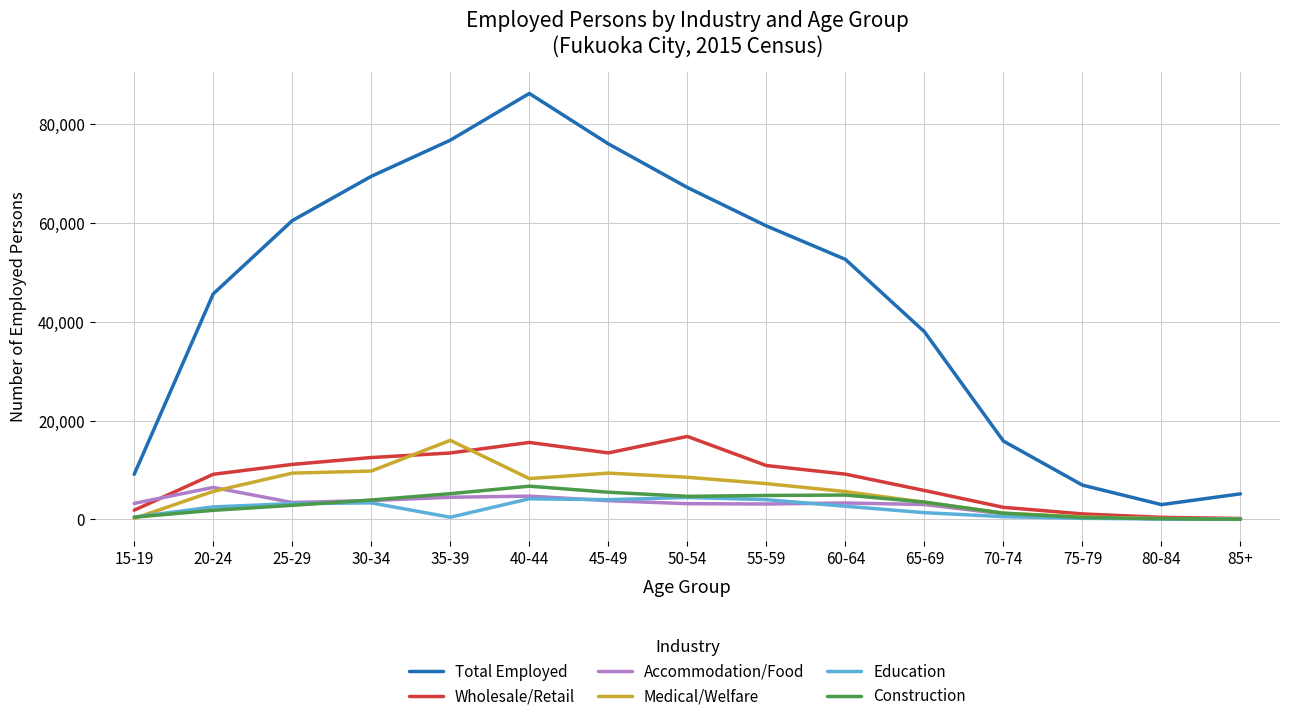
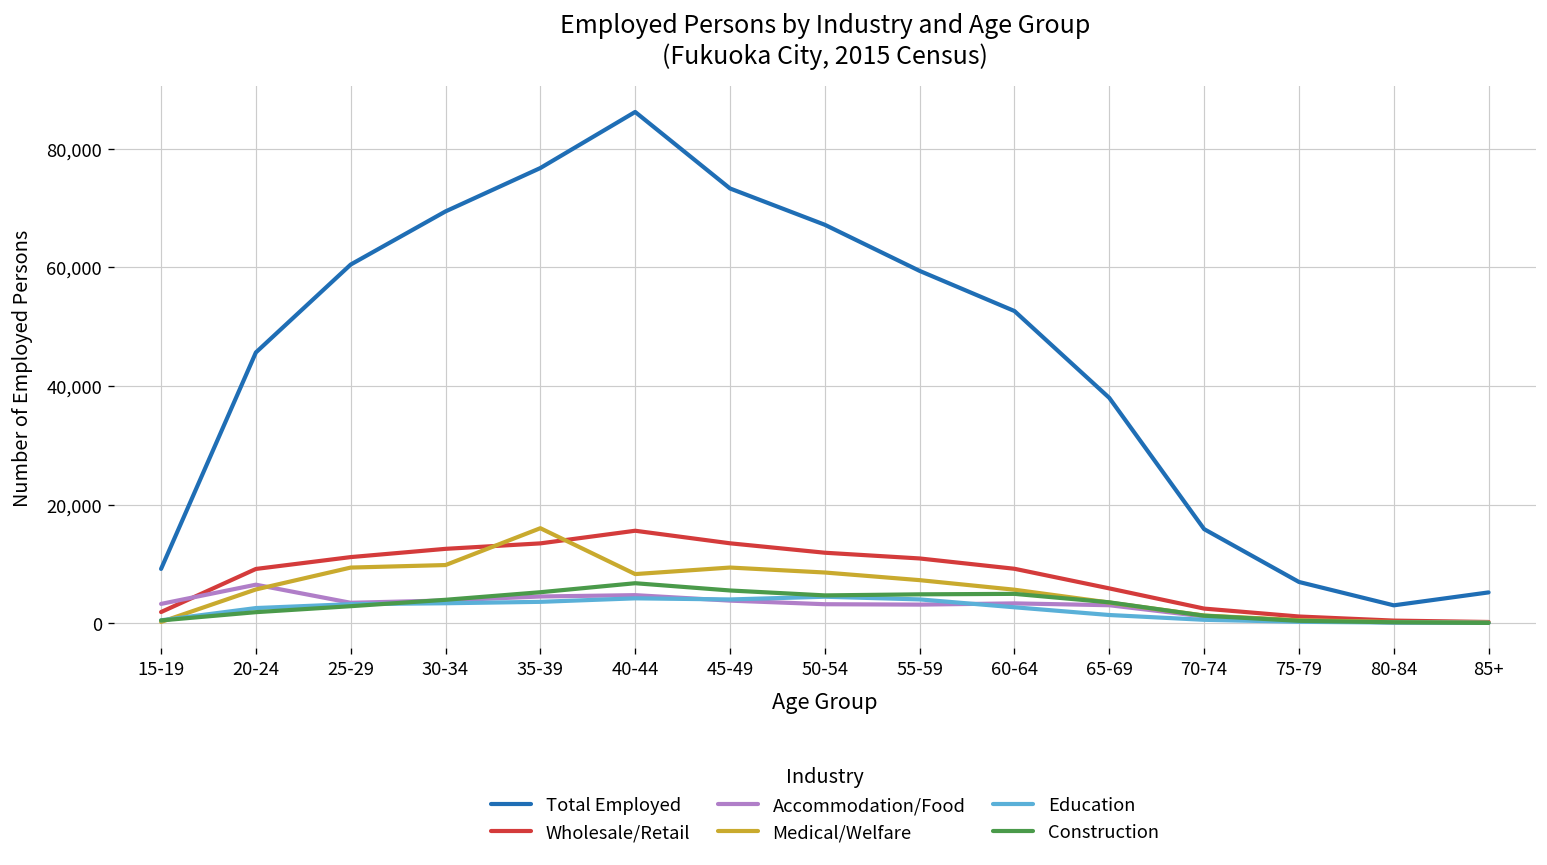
Education, 35-39: 0 -> 4,000
Total Employed, 45-49: 76,000 -> 73,000
Wholesale/Retail, 50-54: 17,000 -> 12,000
